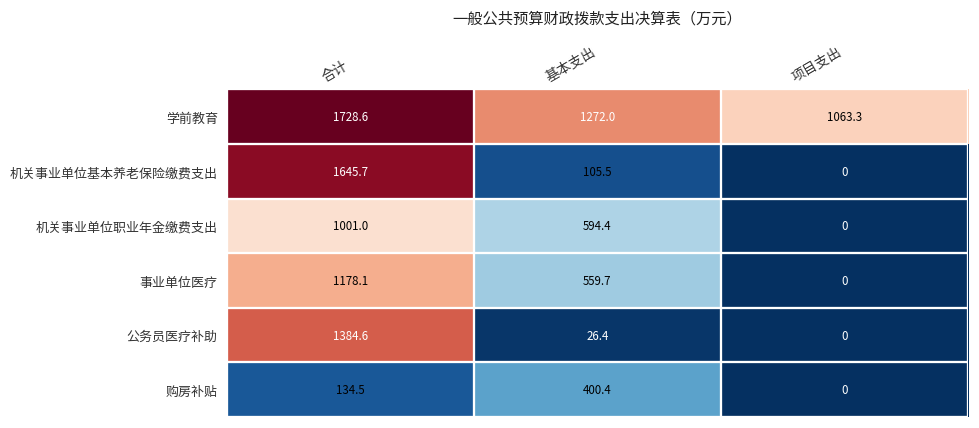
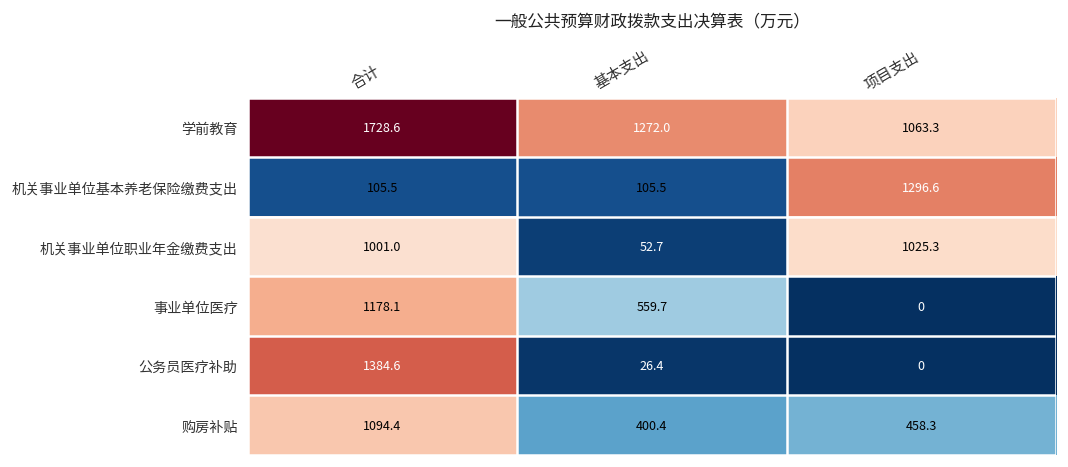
机关事业单位基本养老保险缴费支出, 合计: 1645.7 -> 105.5
机关事业单位基本养老保险缴费支出, 项目支出: 0 -> 1296.6
机关事业单位职业年金缴费支出, 基本支出: 594.4 -> 52.7
机关事业单位职业年金缴费支出, 项目支出: 0 -> 1025.3
购房补贴, 合计: 134.5 -> 1094.4
购房补贴, 项目支出: 0 -> 458.3
